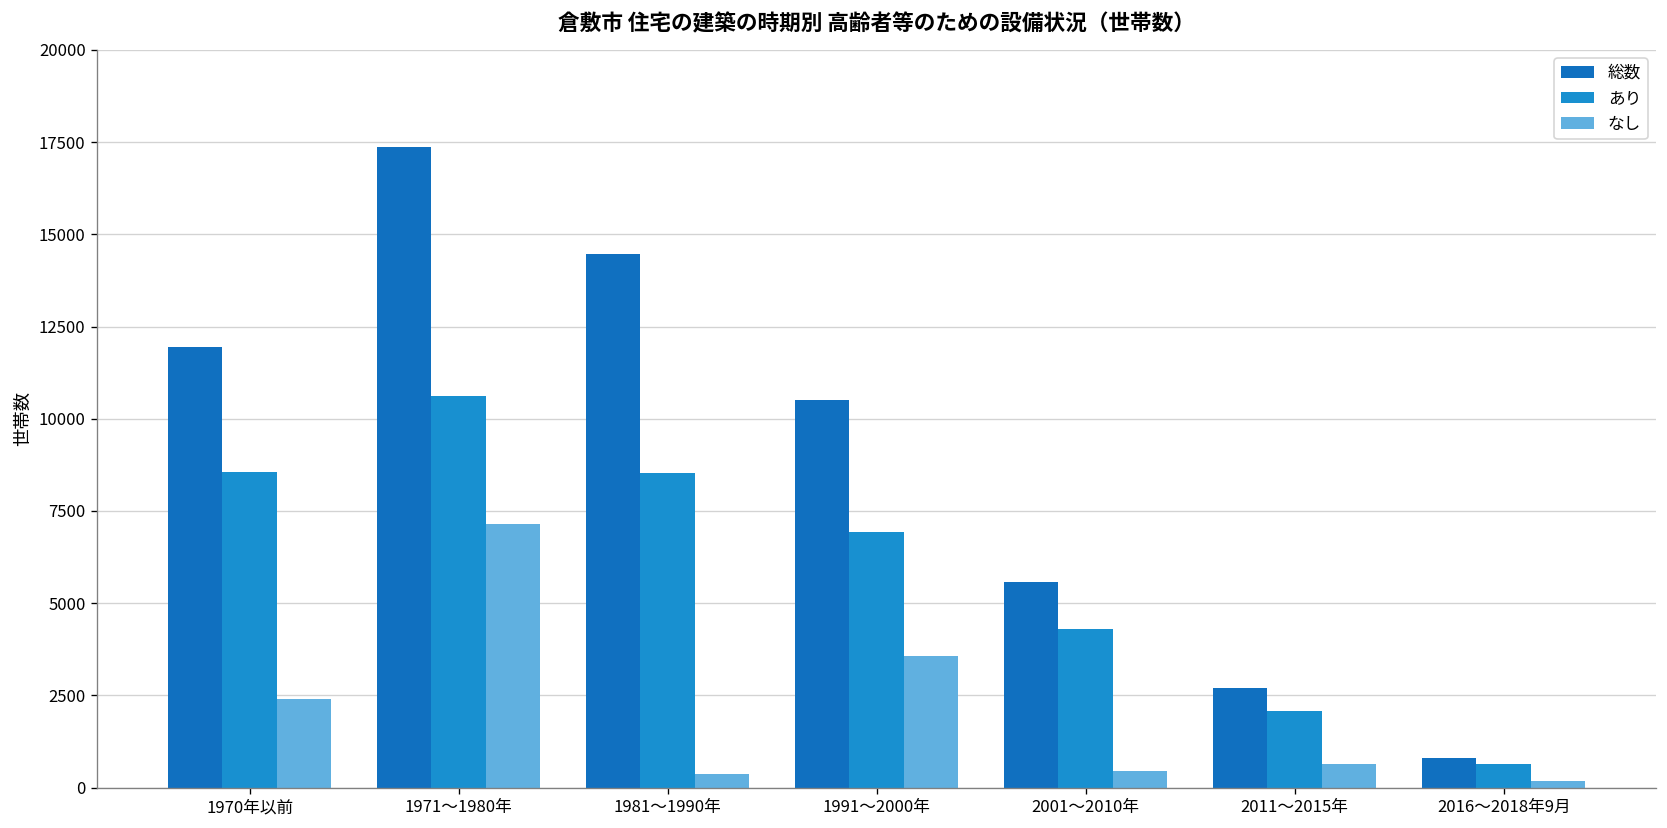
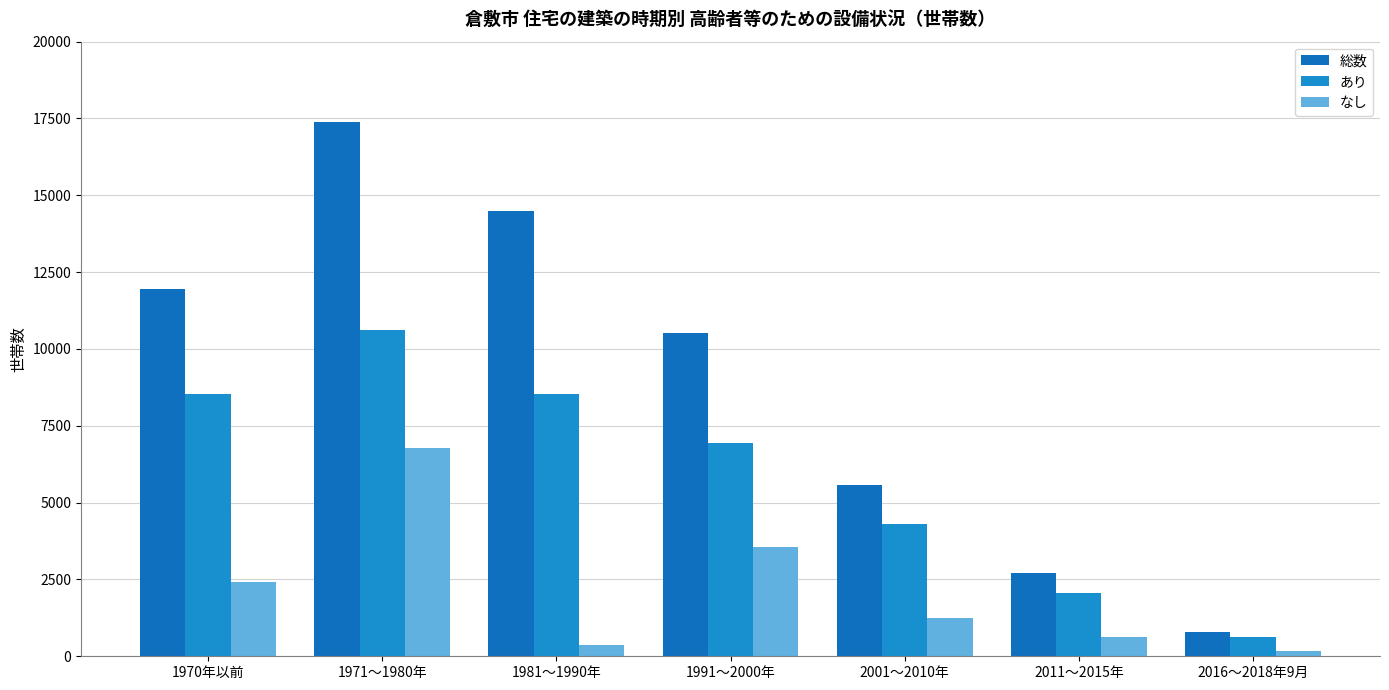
なし, 1971～1980年: 7100 -> 6800
なし, 2001～2010年: 500 -> 1300
